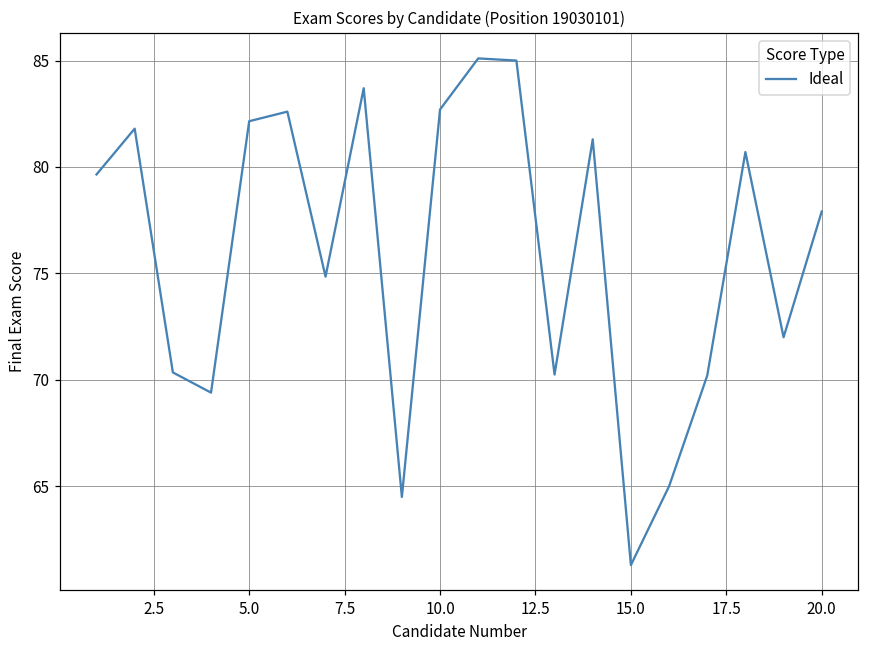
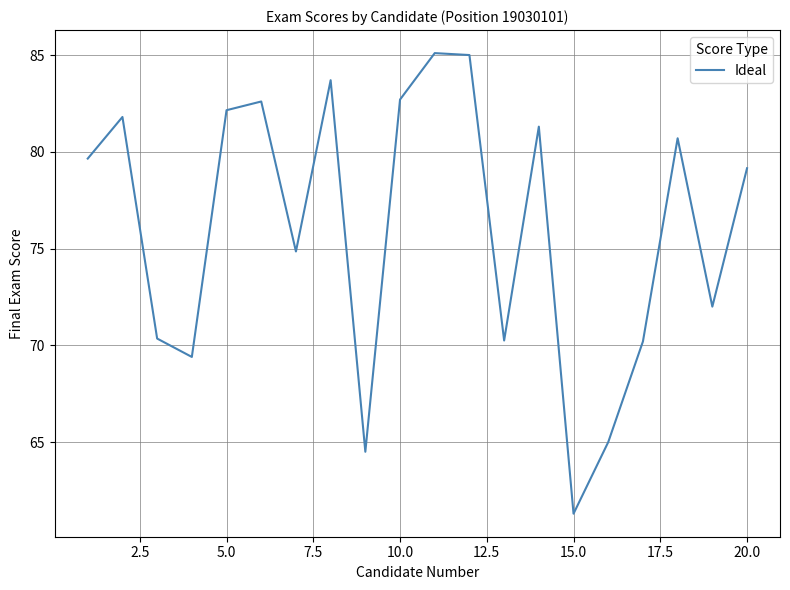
20.0: 77.9 -> 79.2
